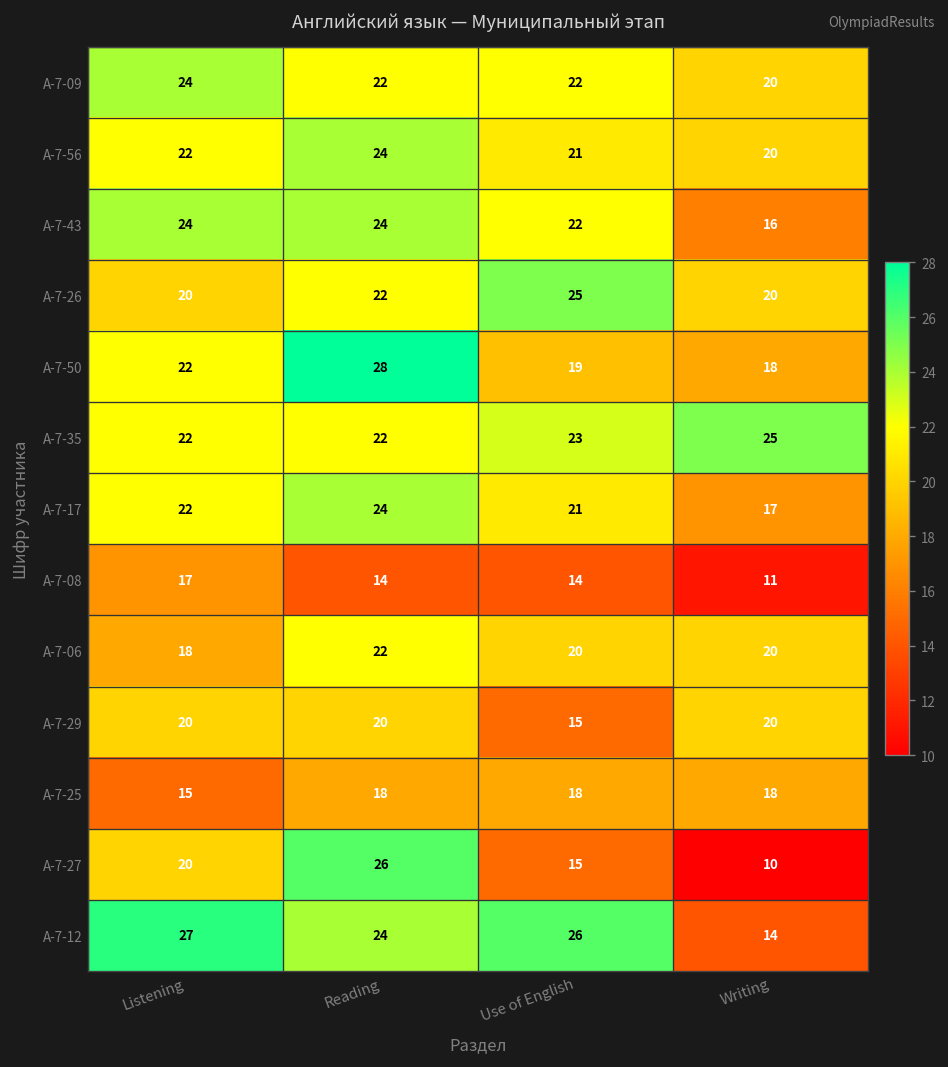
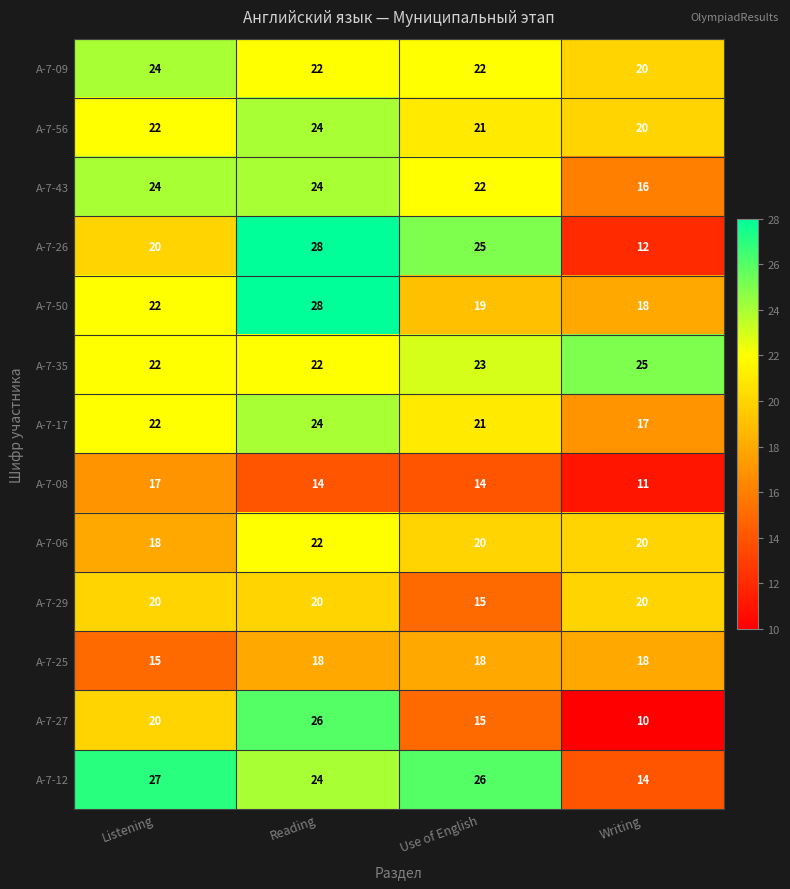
А-7-26, Reading: 22 -> 28
А-7-26, Writing: 20 -> 12
